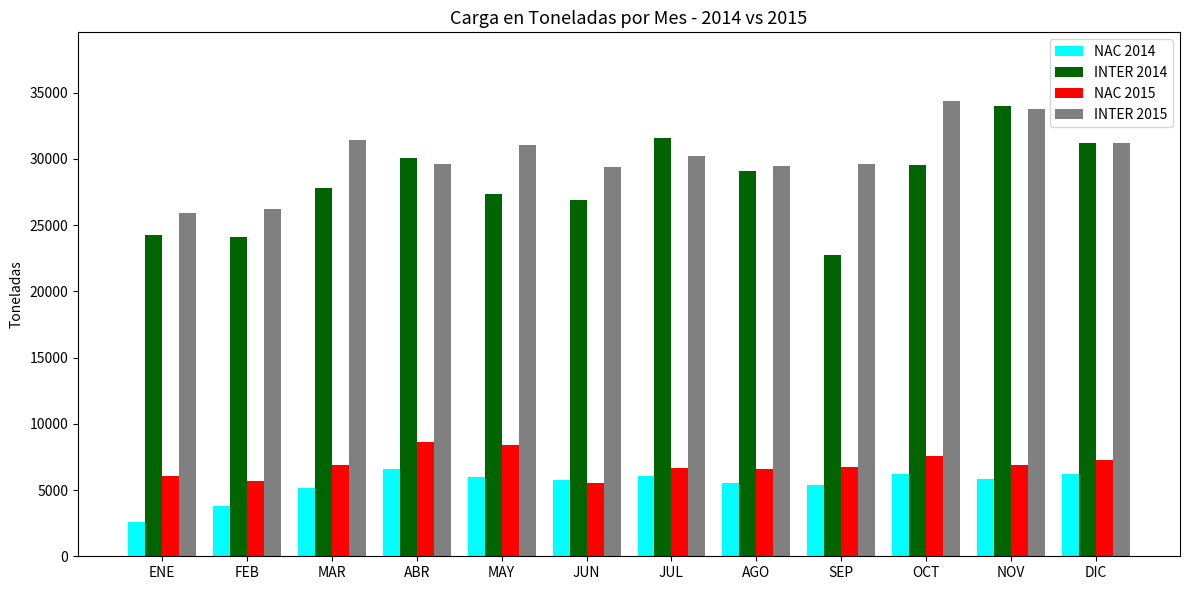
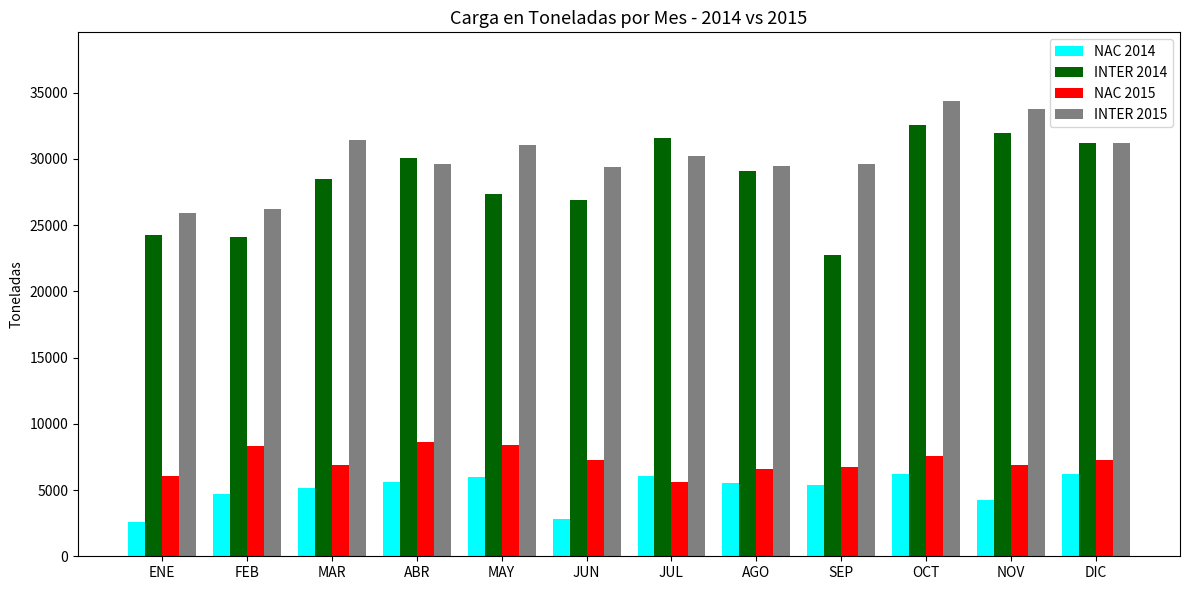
NAC 2014, FEB: 3800 -> 4700
NAC 2015, FEB: 5700 -> 8300
INTER 2014, MAR: 27800 -> 28500
NAC 2014, ABR: 6600 -> 5600
NAC 2014, JUN: 5800 -> 2800
NAC 2015, JUN: 5500 -> 7300
NAC 2015, JUL: 6600 -> 5600
INTER 2014, OCT: 29500 -> 32600
NAC 2014, NOV: 5900 -> 4200
INTER 2014, NOV: 34000 -> 32000
